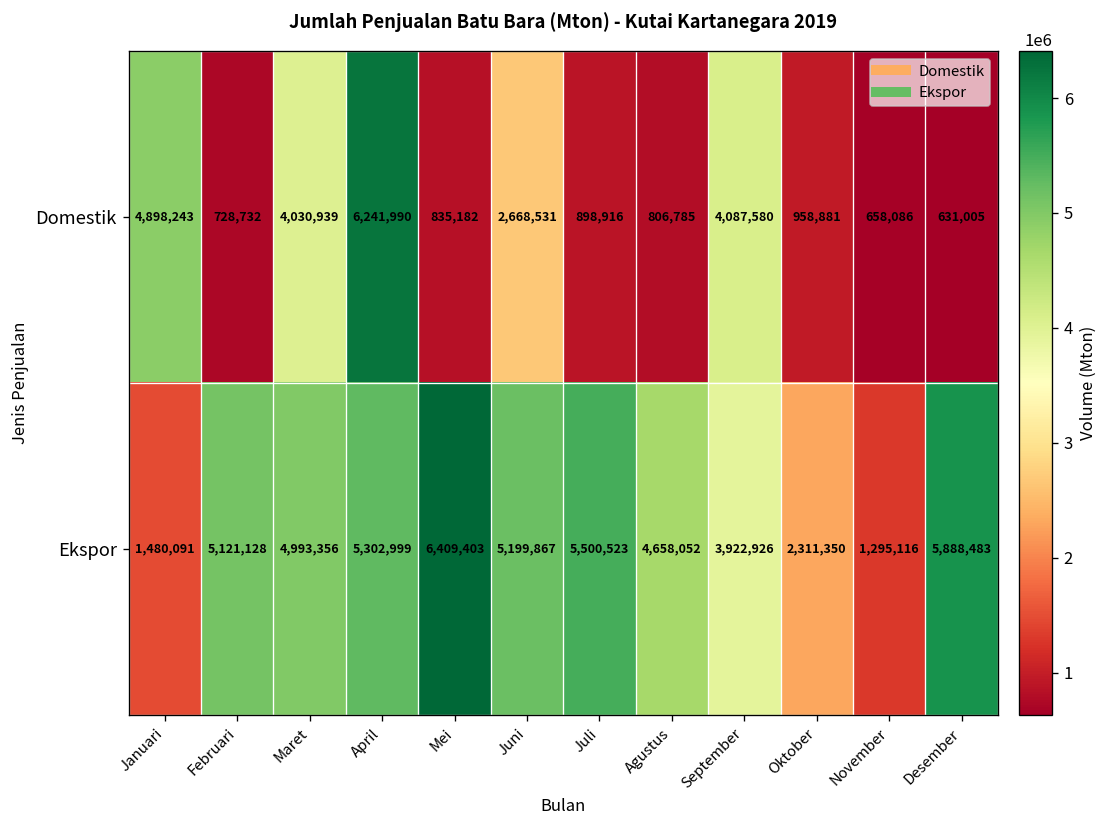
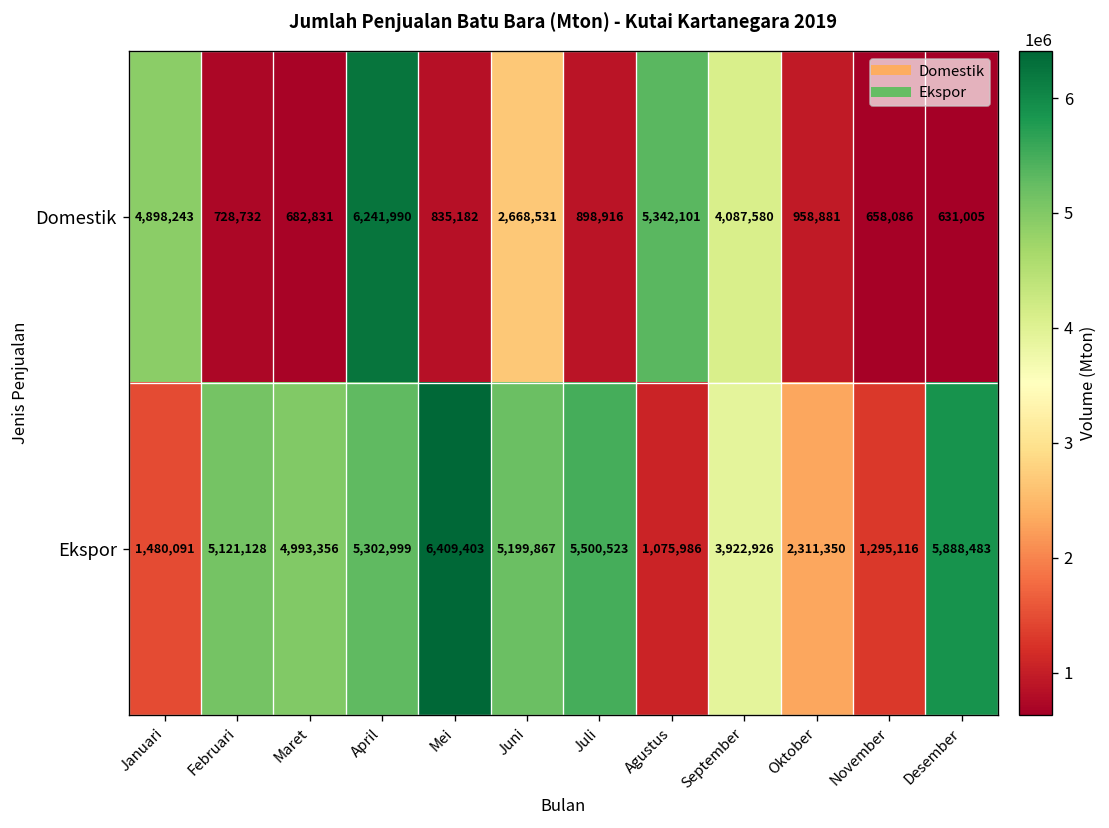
Domestik, Maret: 4,030,939 -> 682,831
Domestik, Agustus: 806,785 -> 5,342,101
Ekspor, Agustus: 4,658,052 -> 1,075,986
